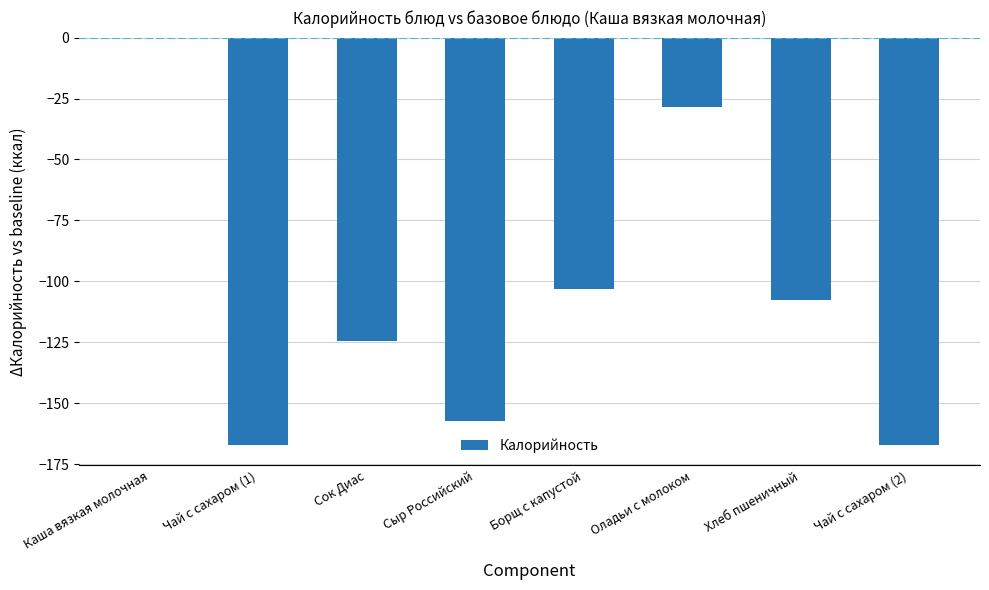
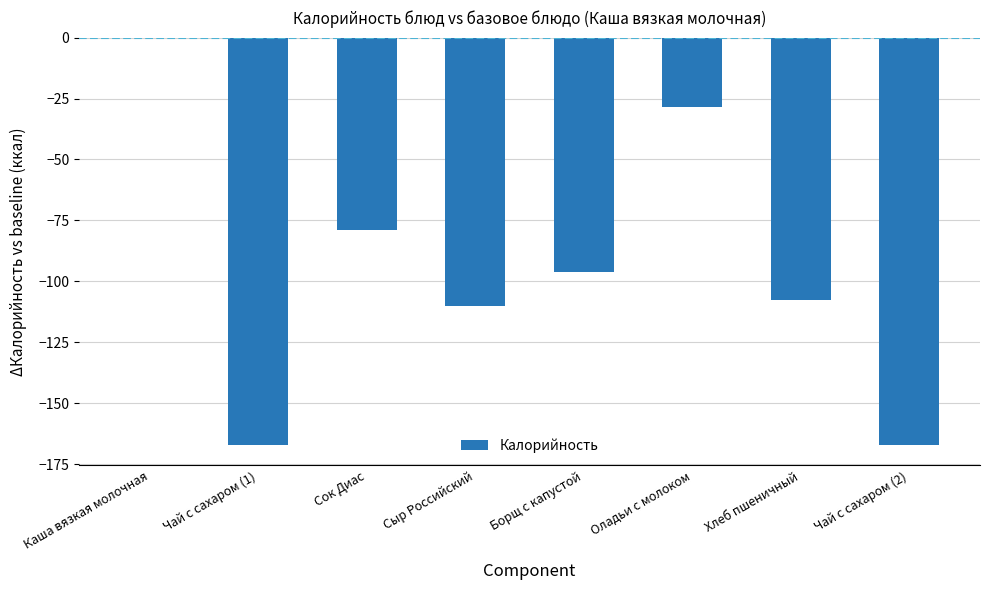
Сок Диас: -125 -> -79
Сыр Российский: -157 -> -110
Борщ с капустой: -103 -> -96
